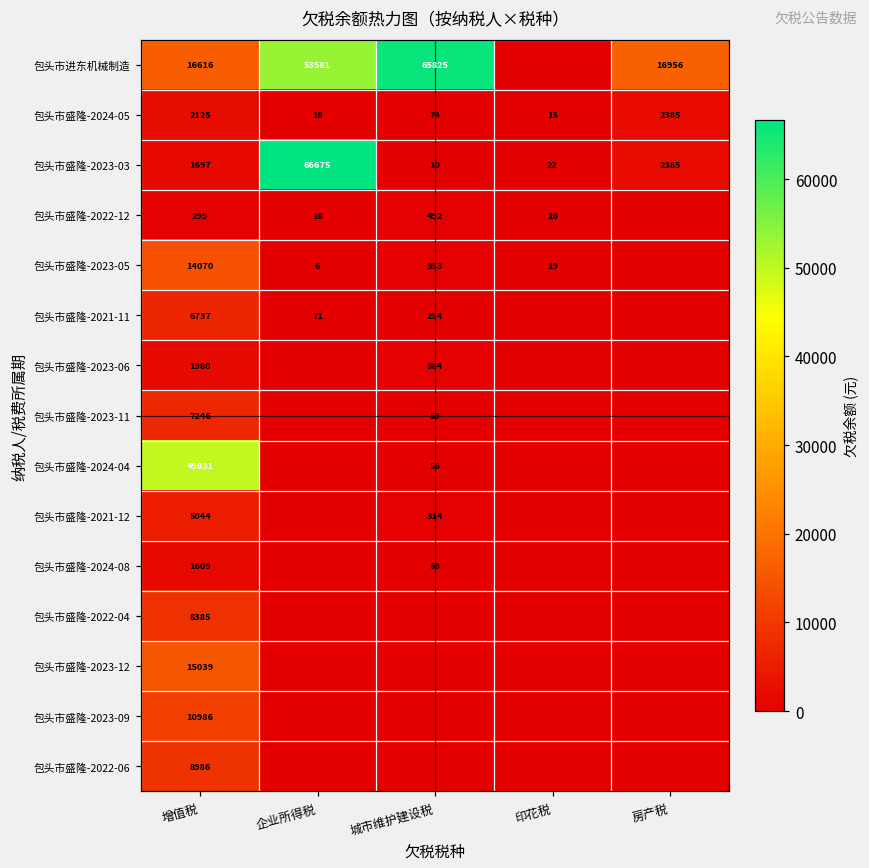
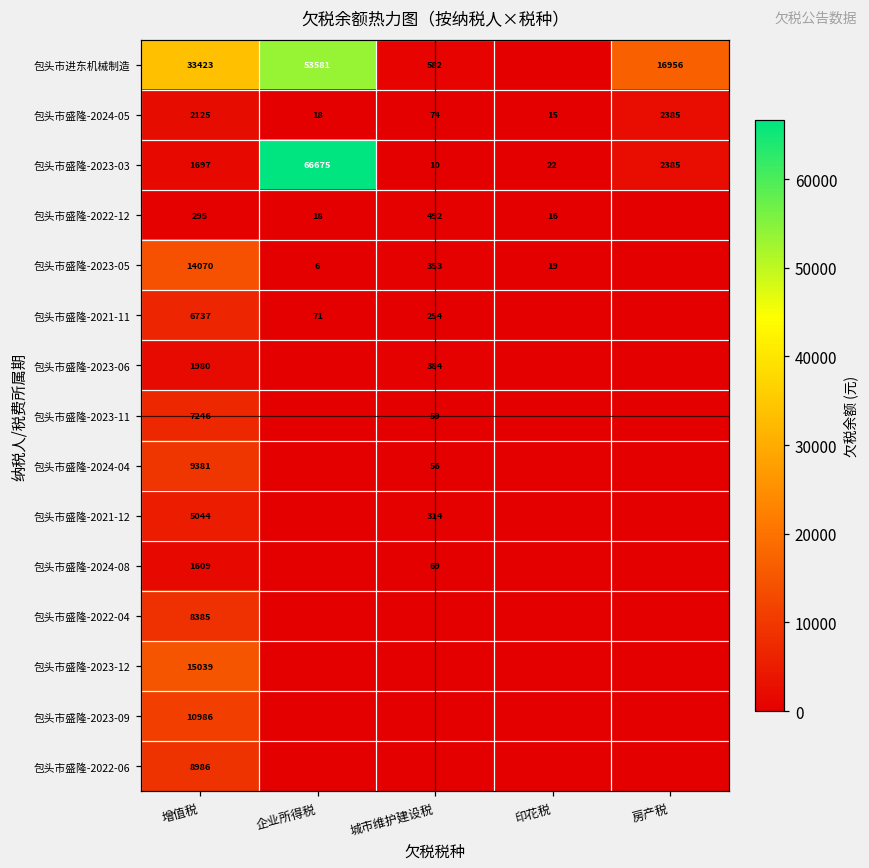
包头市进东机械制造, 增值税: 16616 -> 33423
包头市进东机械制造, 城市维护建设税: 65825 -> 582
包头市盛隆-2024-04, 增值税: 49831 -> 9381
